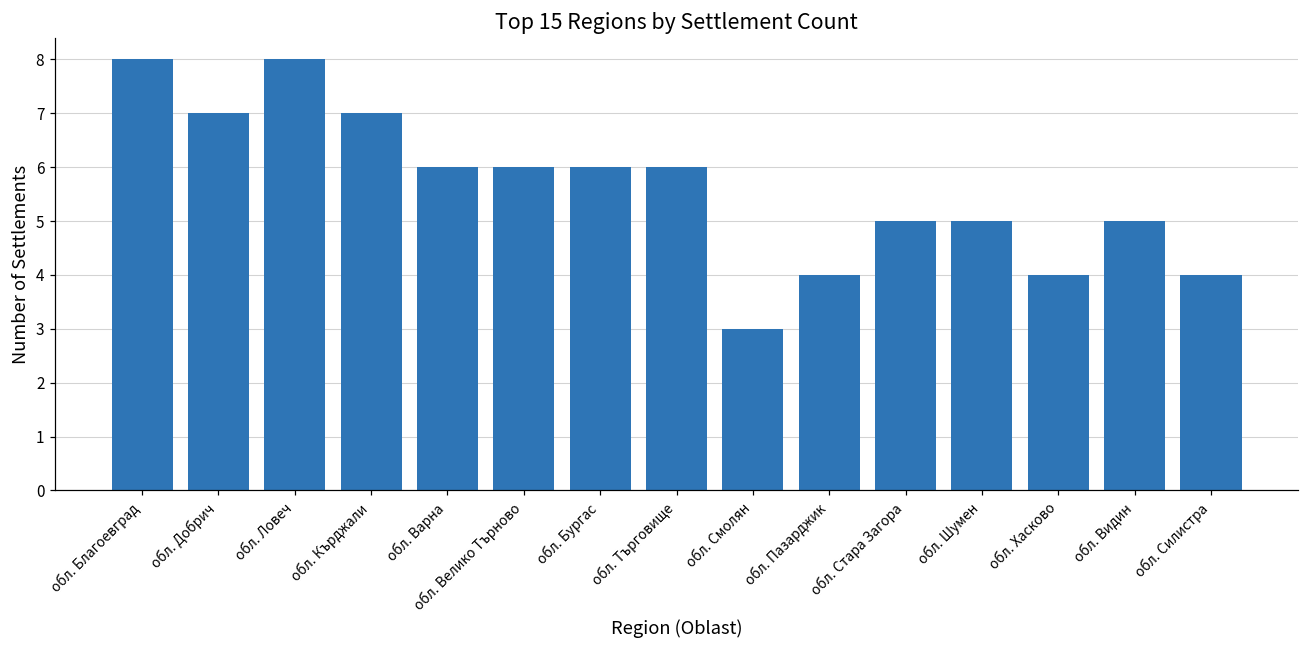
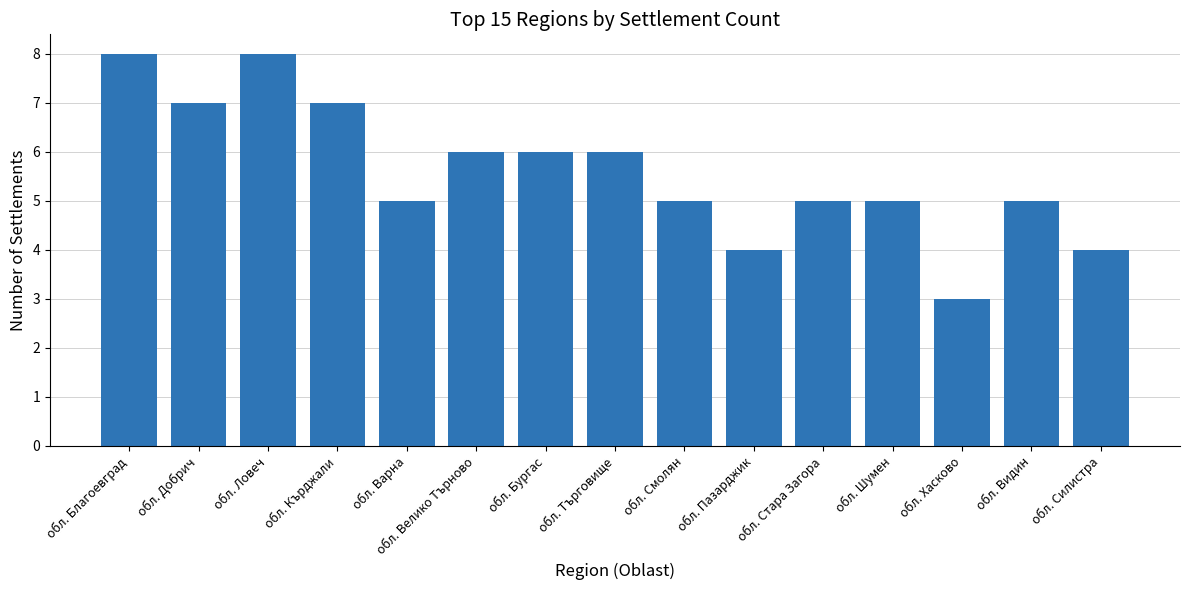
обл. Варна: 6 -> 5
обл. Смолян: 3 -> 5
обл. Хасково: 4 -> 3
